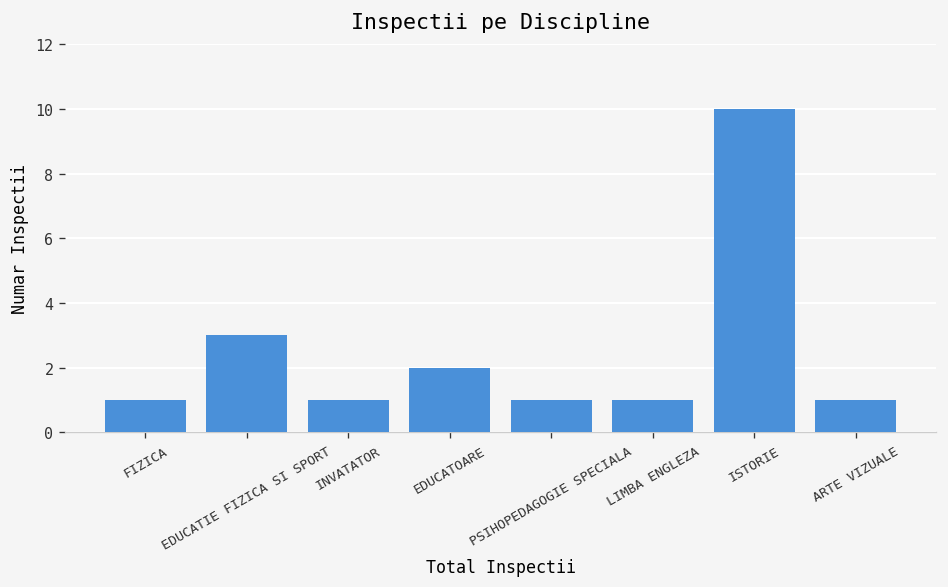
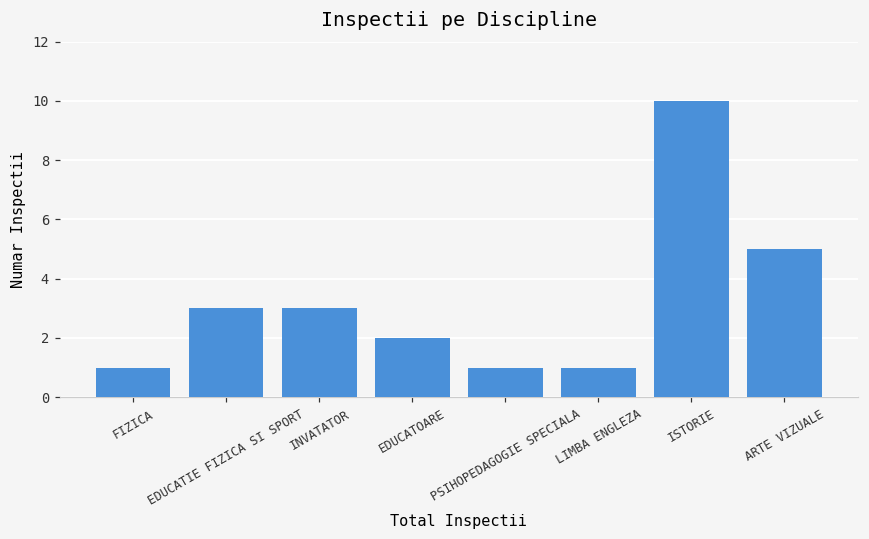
INVATATOR: 1 -> 3
ARTE VIZUALE: 1 -> 5
